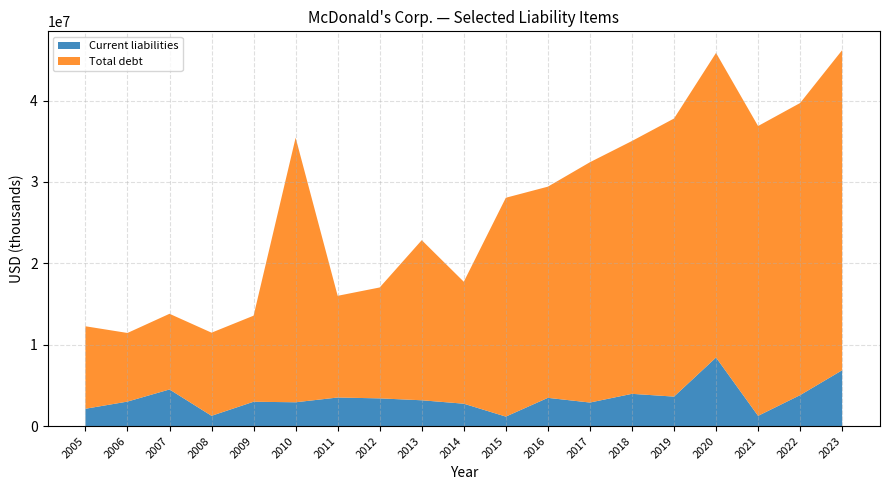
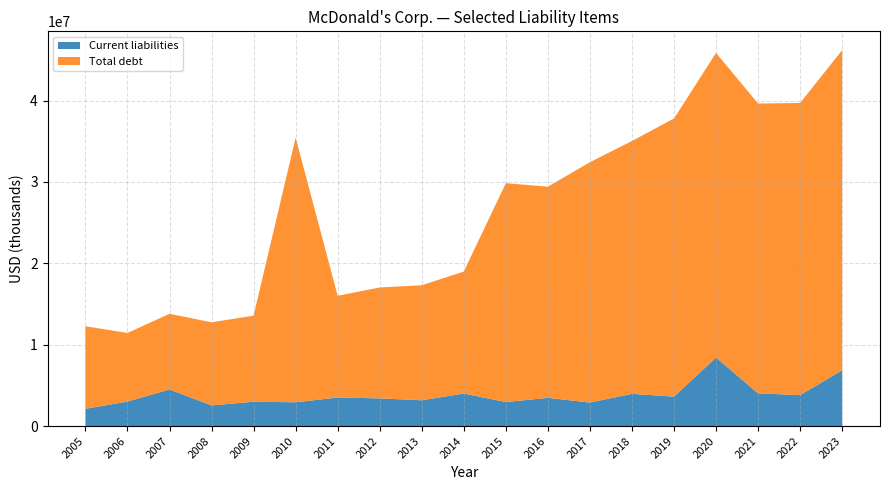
Current liabilities, 2008: 1000000 -> 3000000
Total debt, 2013: 20000000 -> 14000000
Current liabilities, 2014: 3000000 -> 4000000
Current liabilities, 2015: 1000000 -> 3000000
Current liabilities, 2021: 1000000 -> 4000000
